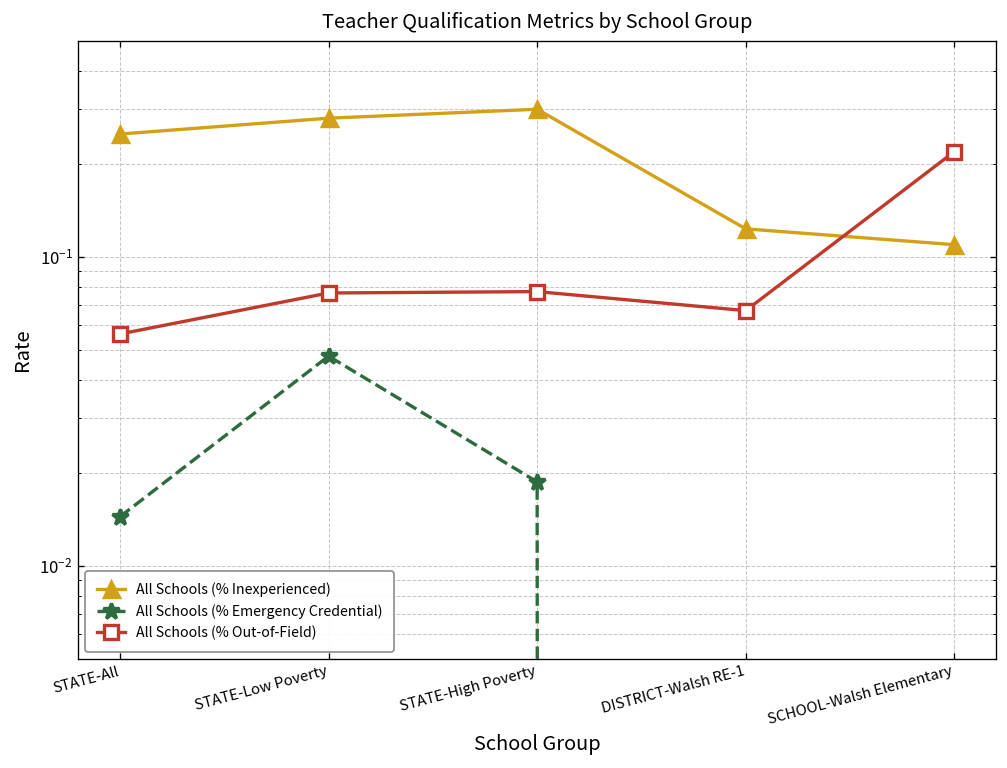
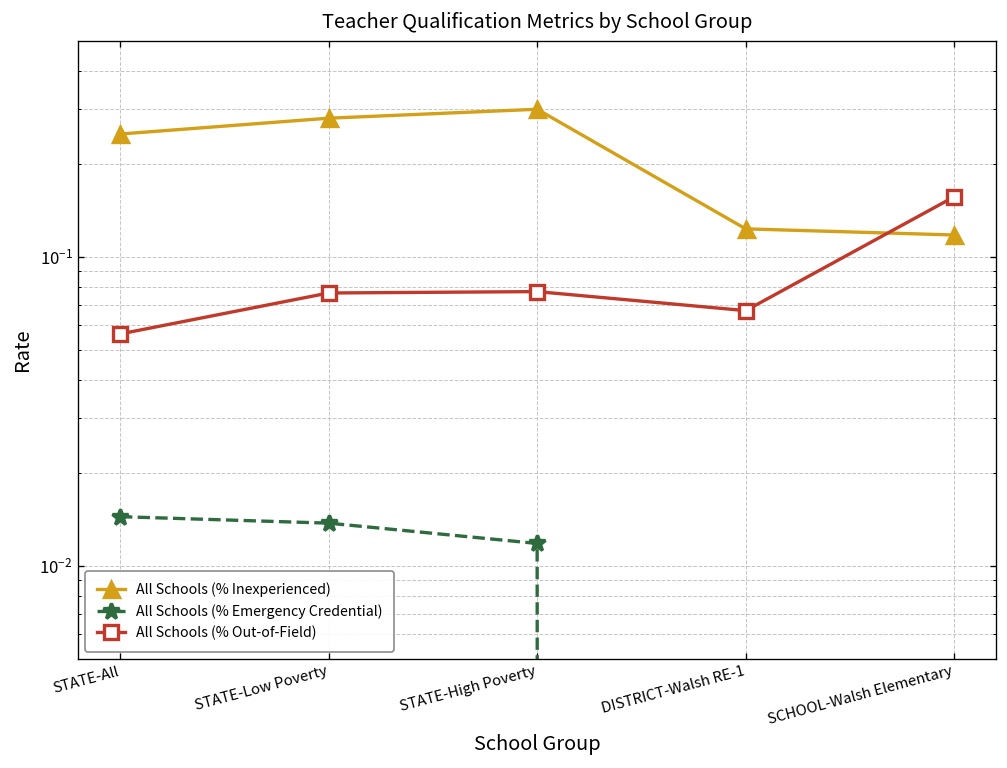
All Schools (% Emergency Credential), STATE-Low Poverty: 0.048 -> 0.014
All Schools (% Emergency Credential), STATE-High Poverty: 0.019 -> 0.012
All Schools (% Inexperienced), SCHOOL-Walsh Elementary: 0.110 -> 0.12
All Schools (% Out-of-Field), SCHOOL-Walsh Elementary: 0.22 -> 0.16
